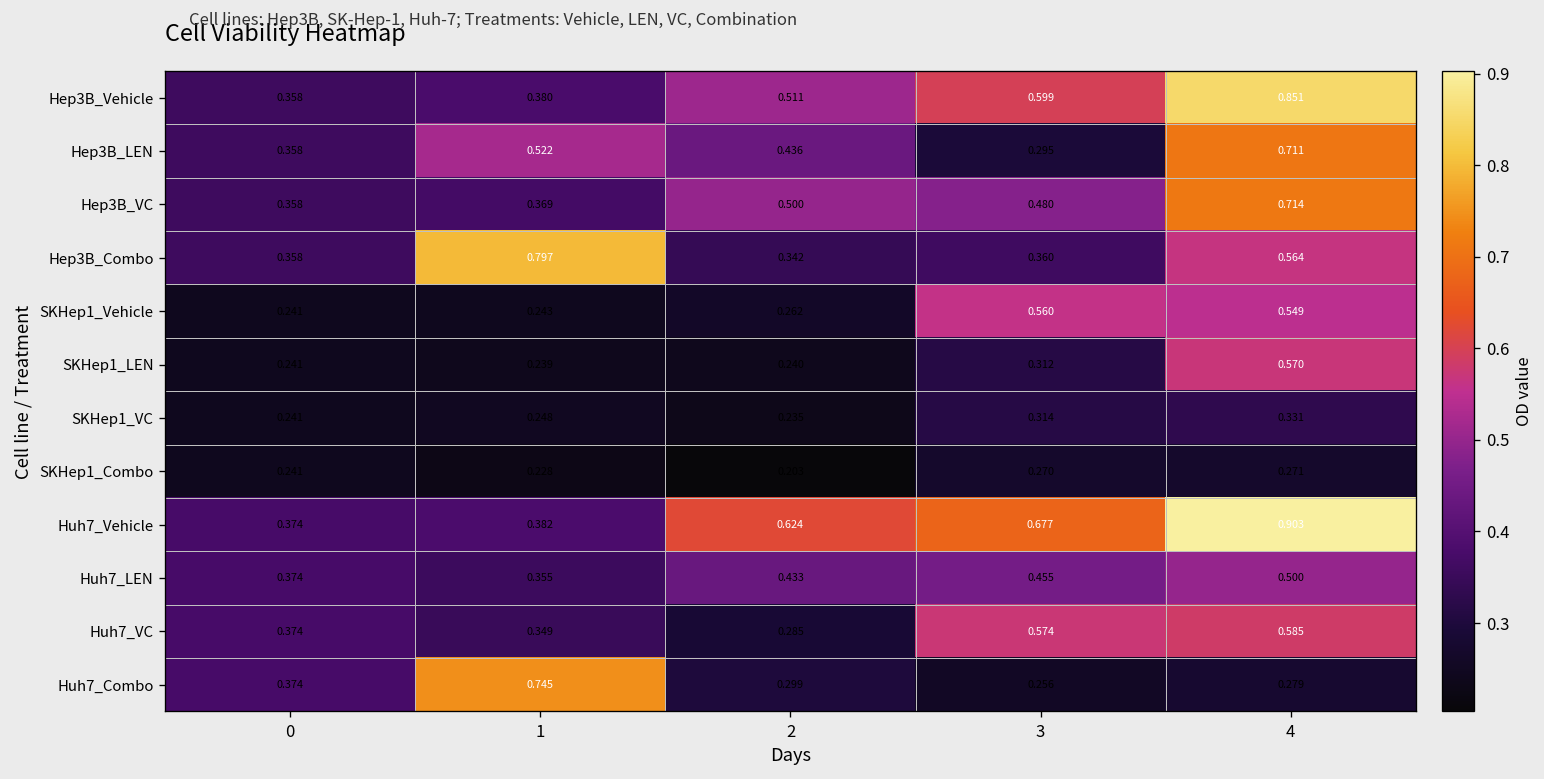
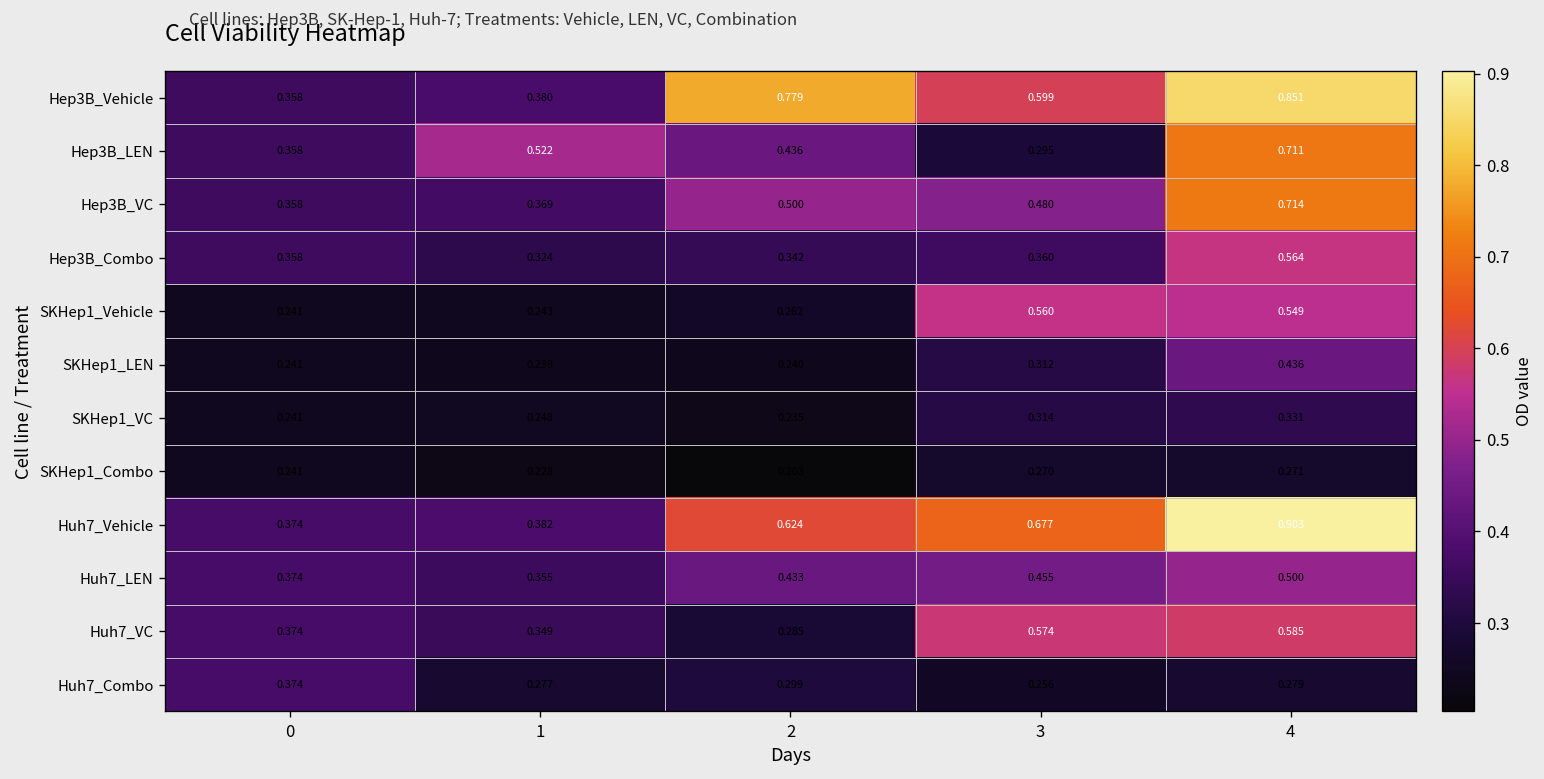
Hep3B_Vehicle, 2: 0.511 -> 0.779
Hep3B_Combo, 1: 0.797 -> 0.324
SKHep1_LEN, 4: 0.570 -> 0.436
Huh7_Combo, 1: 0.745 -> 0.277
